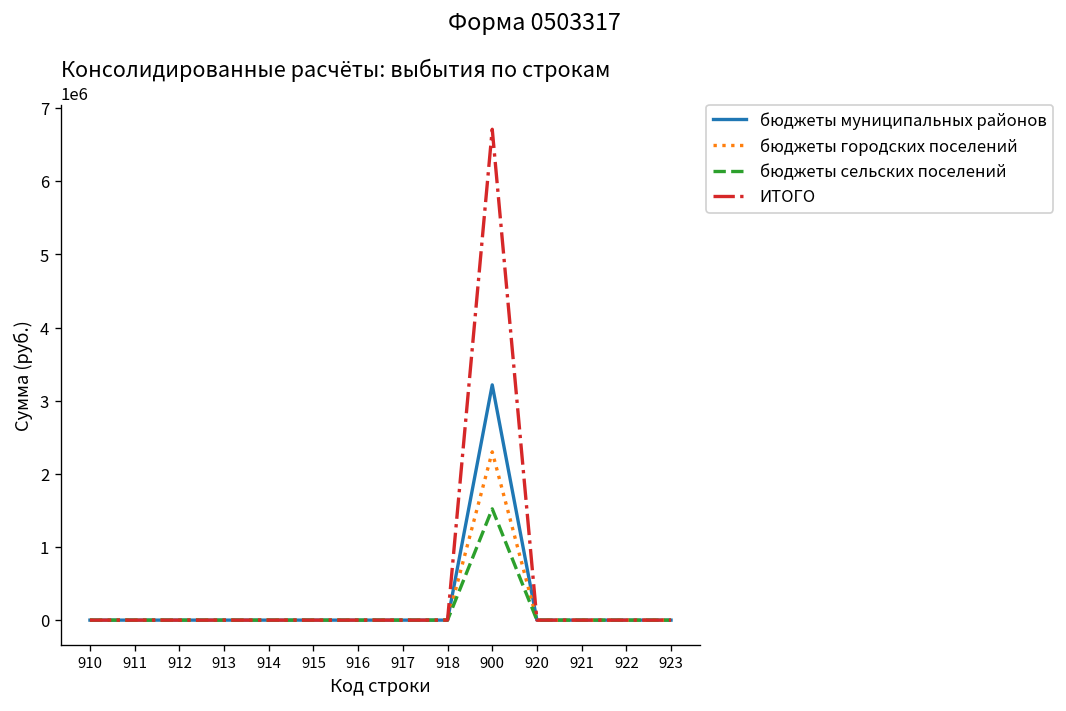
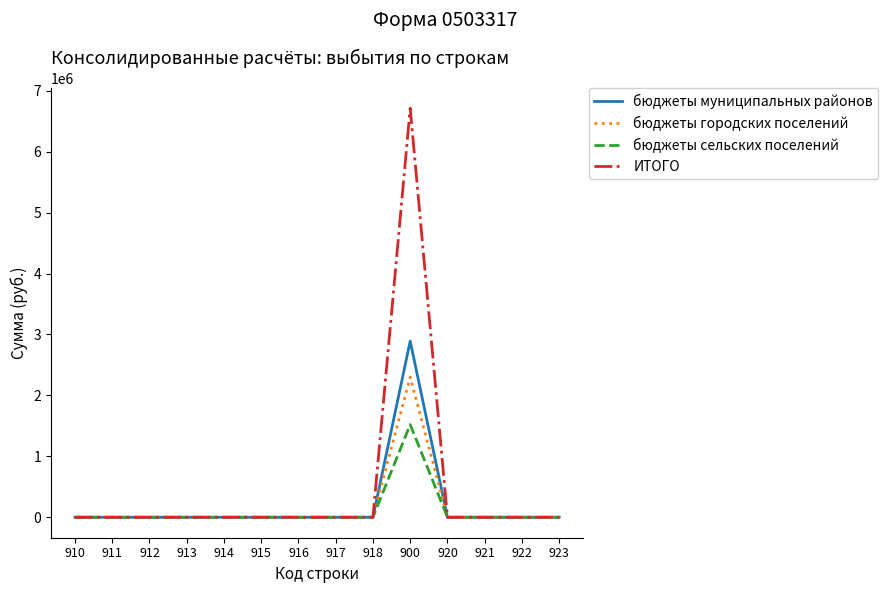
бюджеты муниципальных районов, 900: 3200000 -> 2900000
